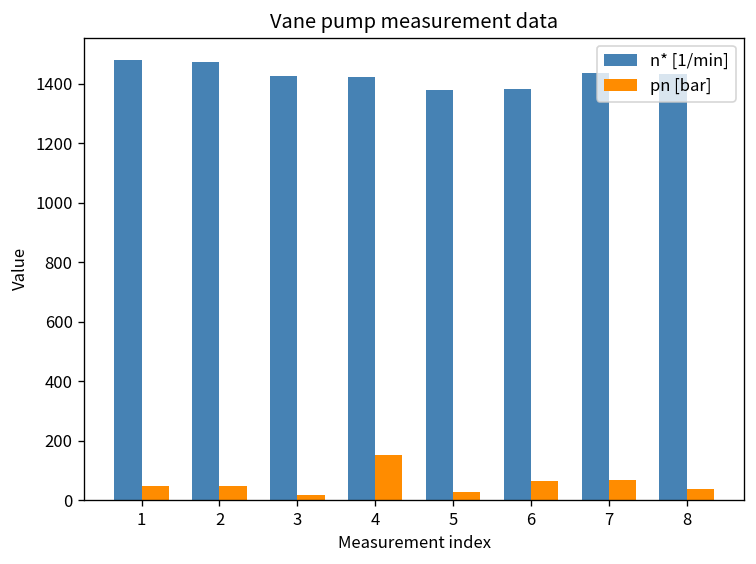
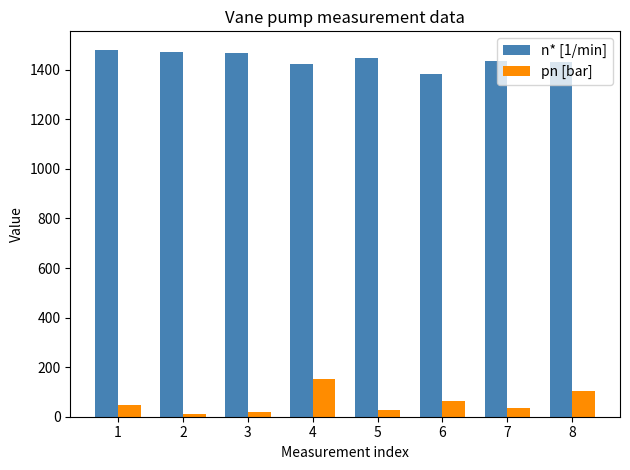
pn [bar], 2: 50 -> 10
n* [1/min], 3: 1430 -> 1470
n* [1/min], 5: 1380 -> 1450
pn [bar], 7: 70 -> 30
pn [bar], 8: 40 -> 100
